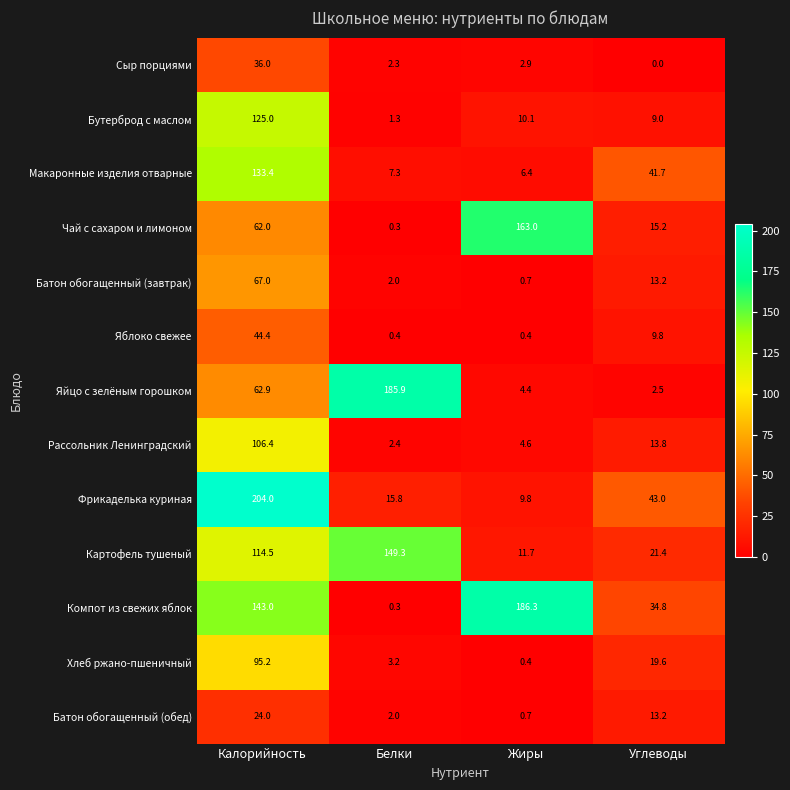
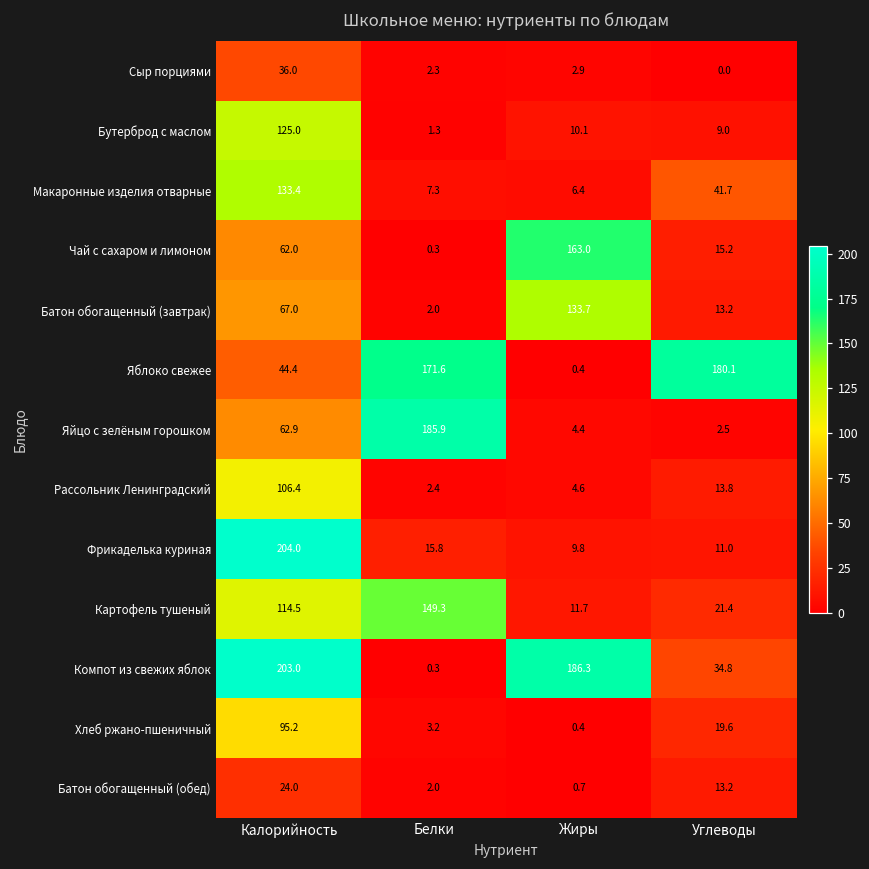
Батон обогащенный (завтрак), Жиры: 0.7 -> 133.7
Яблоко свежее, Белки: 0.4 -> 171.6
Яблоко свежее, Углеводы: 9.8 -> 180.1
Фрикаделька куриная, Углеводы: 43.0 -> 11.0
Компот из свежих яблок, Калорийность: 143.0 -> 203.0
